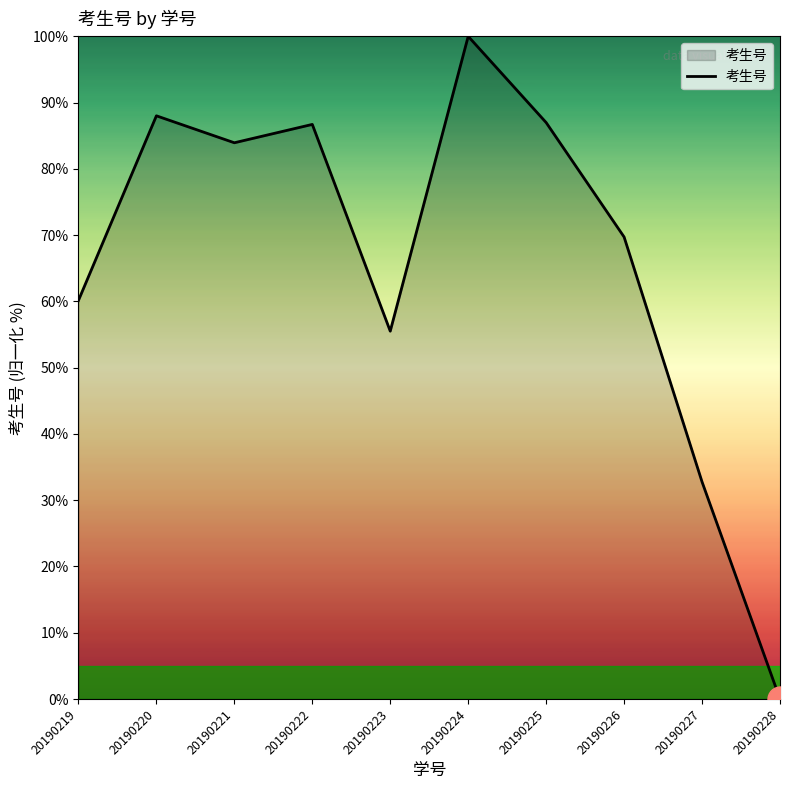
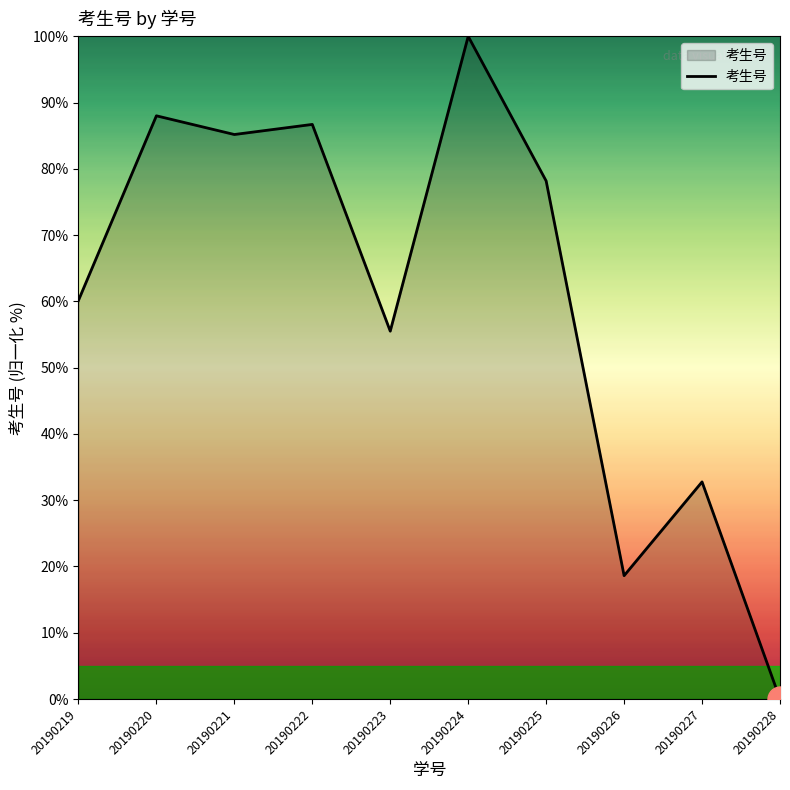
考生号, 20190221: 84% -> 85%
考生号, 20190225: 87% -> 78%
考生号, 20190226: 70% -> 19%
